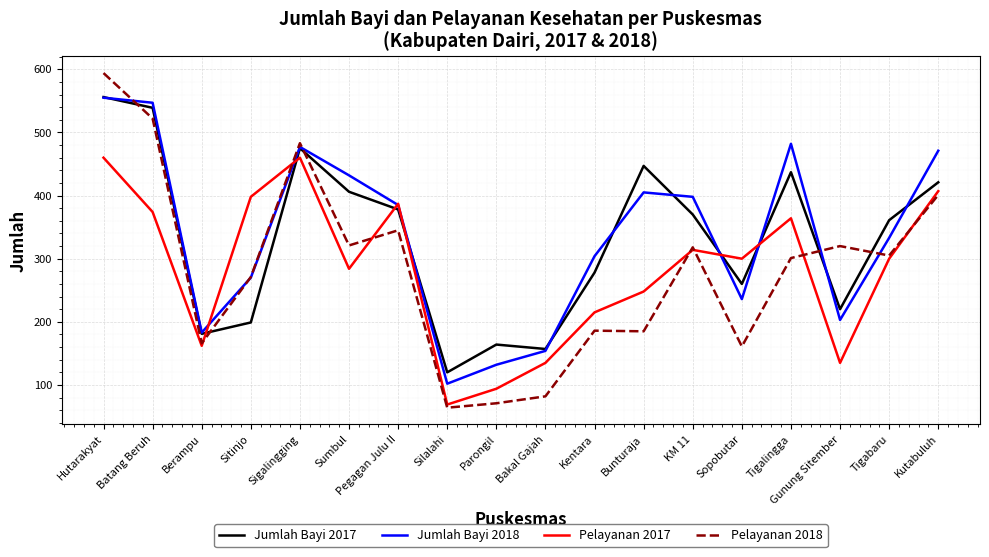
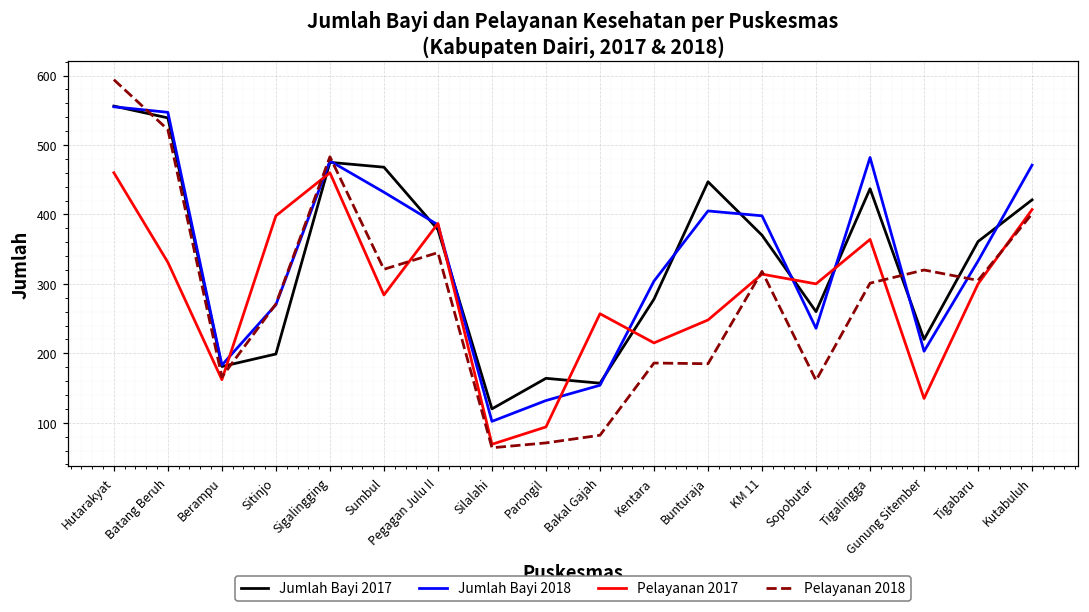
Pelayanan 2017, Batang Beruh: 370 -> 330
Jumlah Bayi 2017, Sumbul: 410 -> 470
Pelayanan 2017, Bakal Gajah: 140 -> 260
